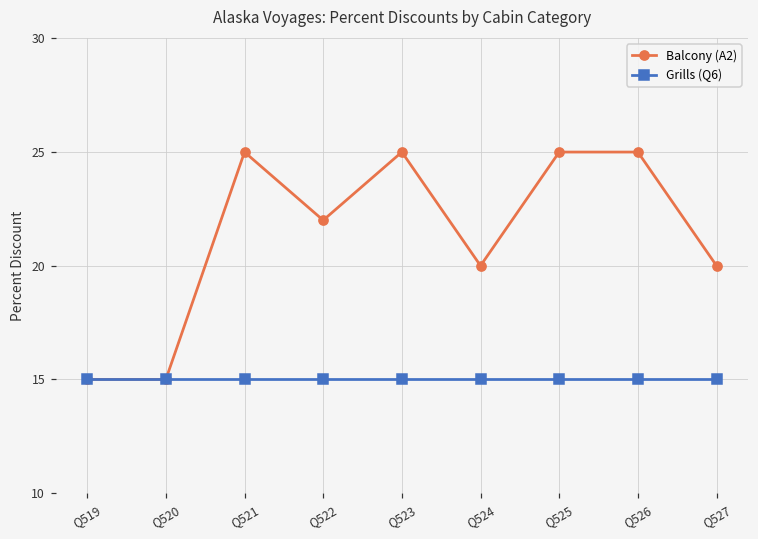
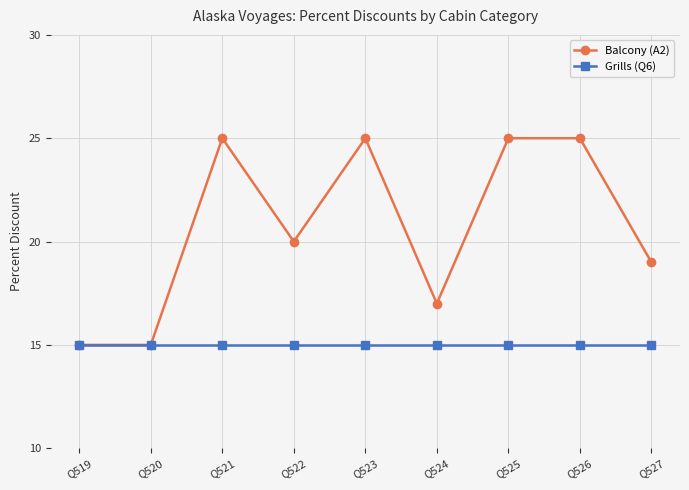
Balcony (A2), Q522: 22 -> 20
Balcony (A2), Q524: 20 -> 17
Balcony (A2), Q527: 20 -> 19
